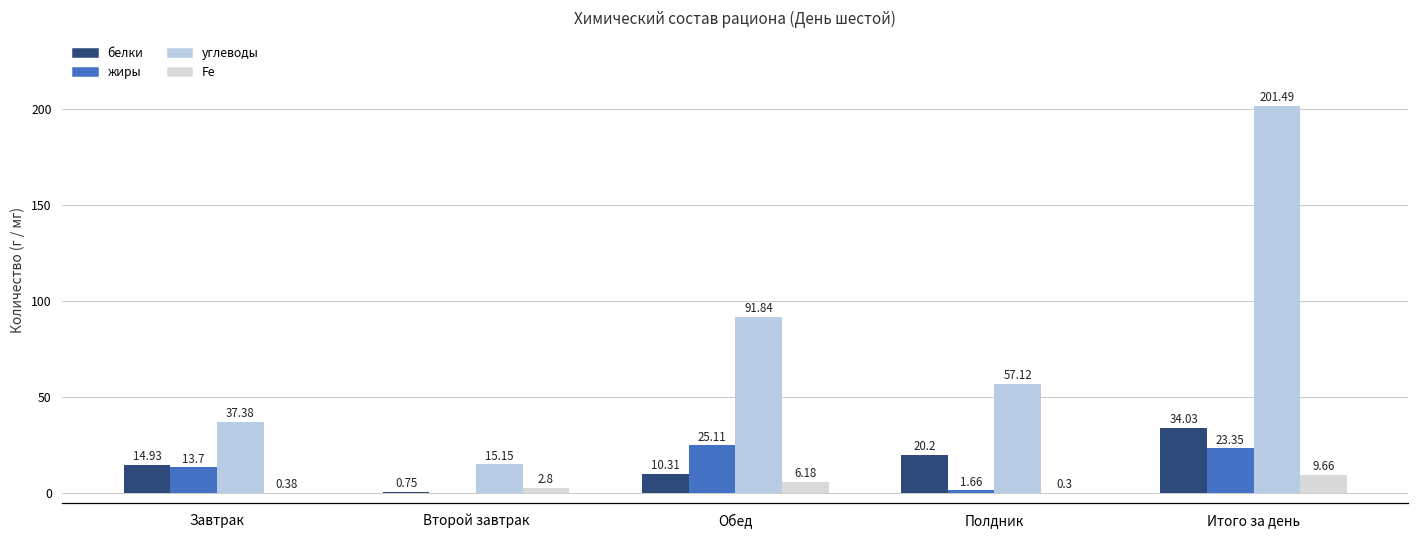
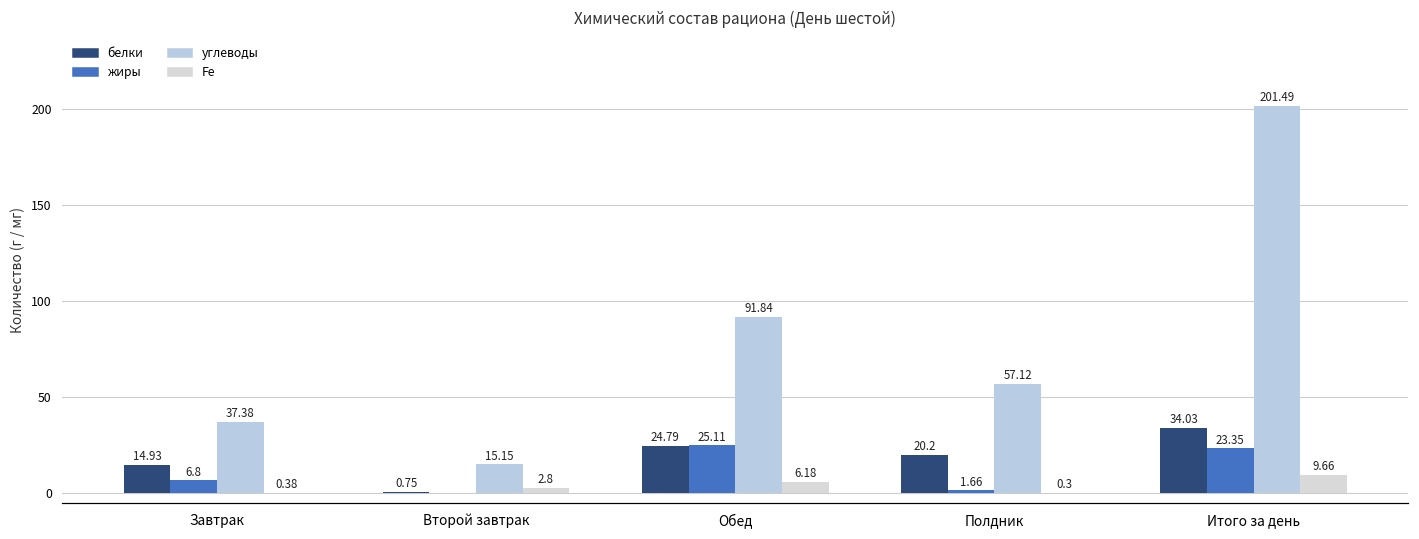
жиры, Завтрак: 13.7 -> 6.8
белки, Обед: 10.31 -> 24.79
